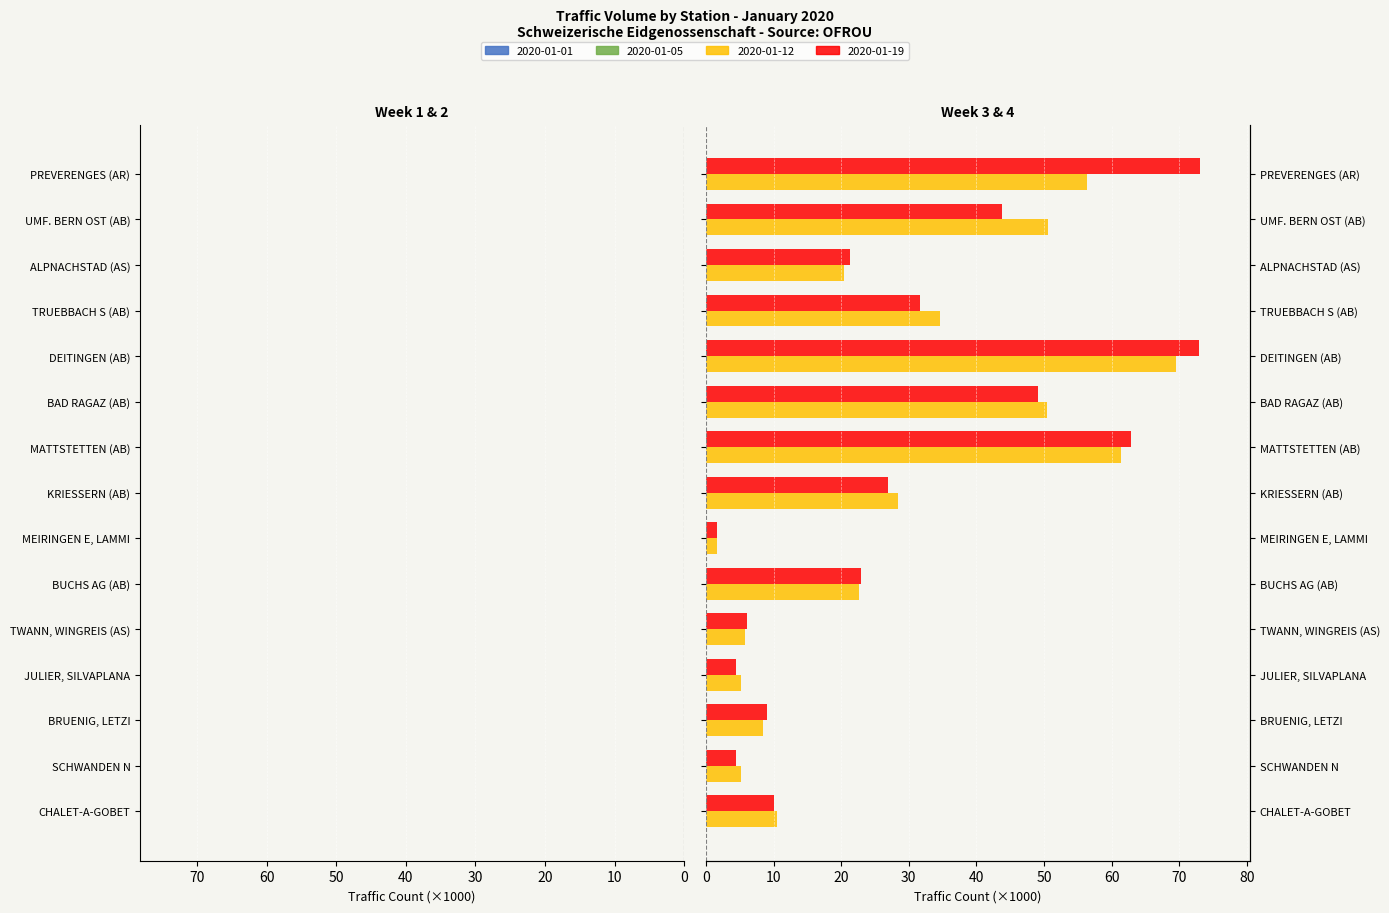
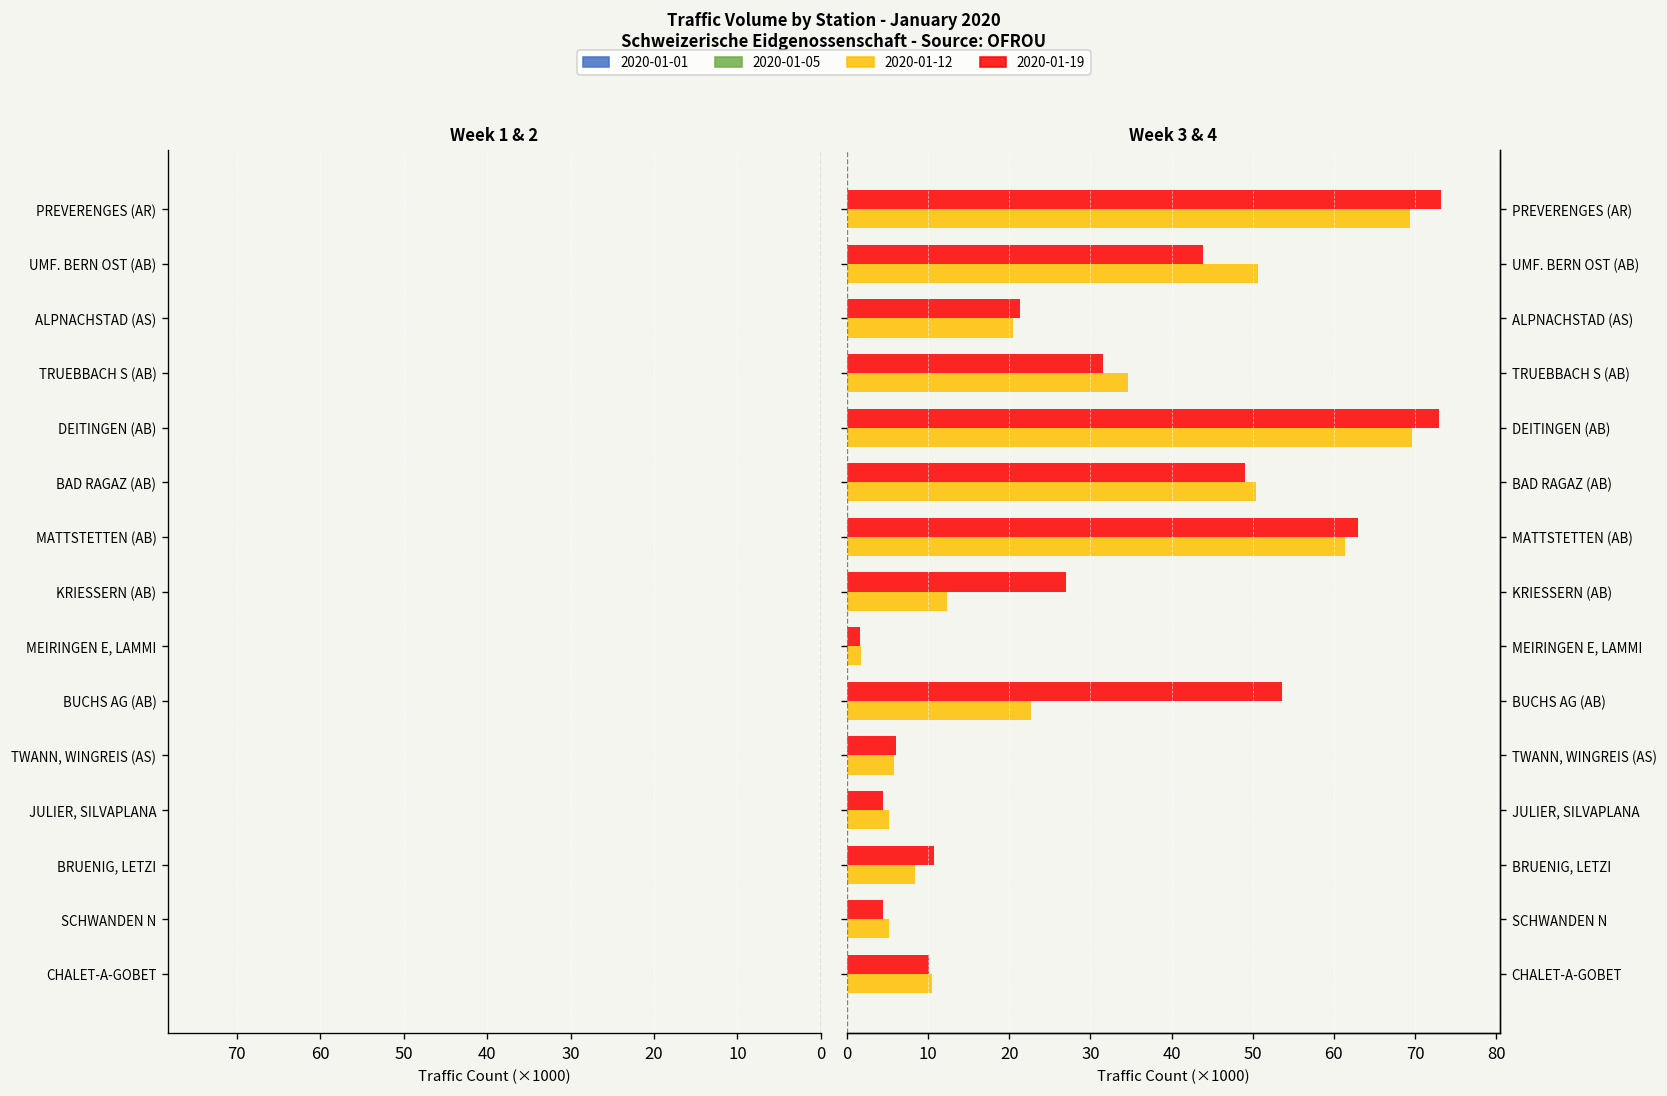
Week 3 & 4, 2020-01-12, PREVERENGES (AR): 56 -> 69
Week 3 & 4, 2020-01-12, KRIESSERN (AB): 28 -> 12
Week 3 & 4, 2020-01-19, BUCHS AG (AB): 23 -> 54
Week 3 & 4, 2020-01-19, BRUENIG, LETZI: 9 -> 11
